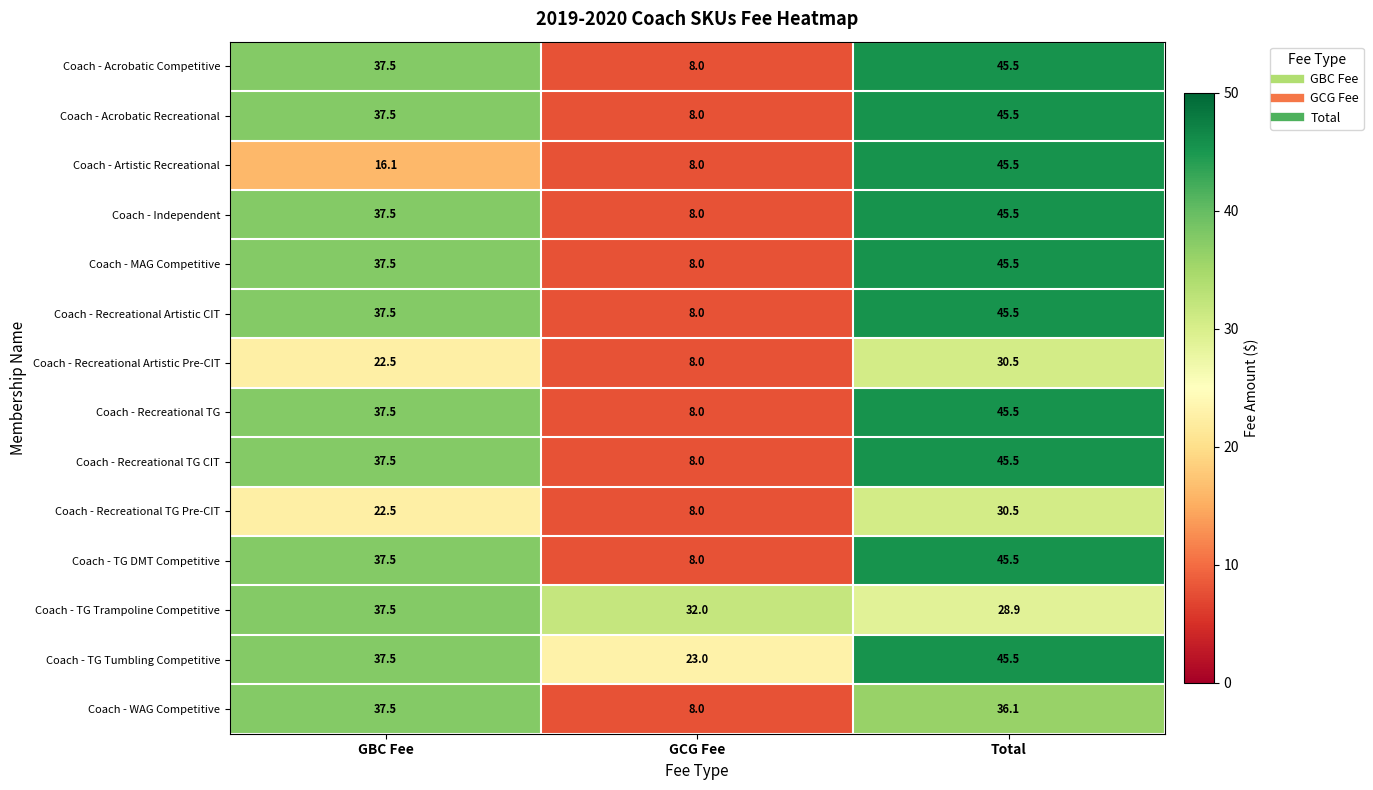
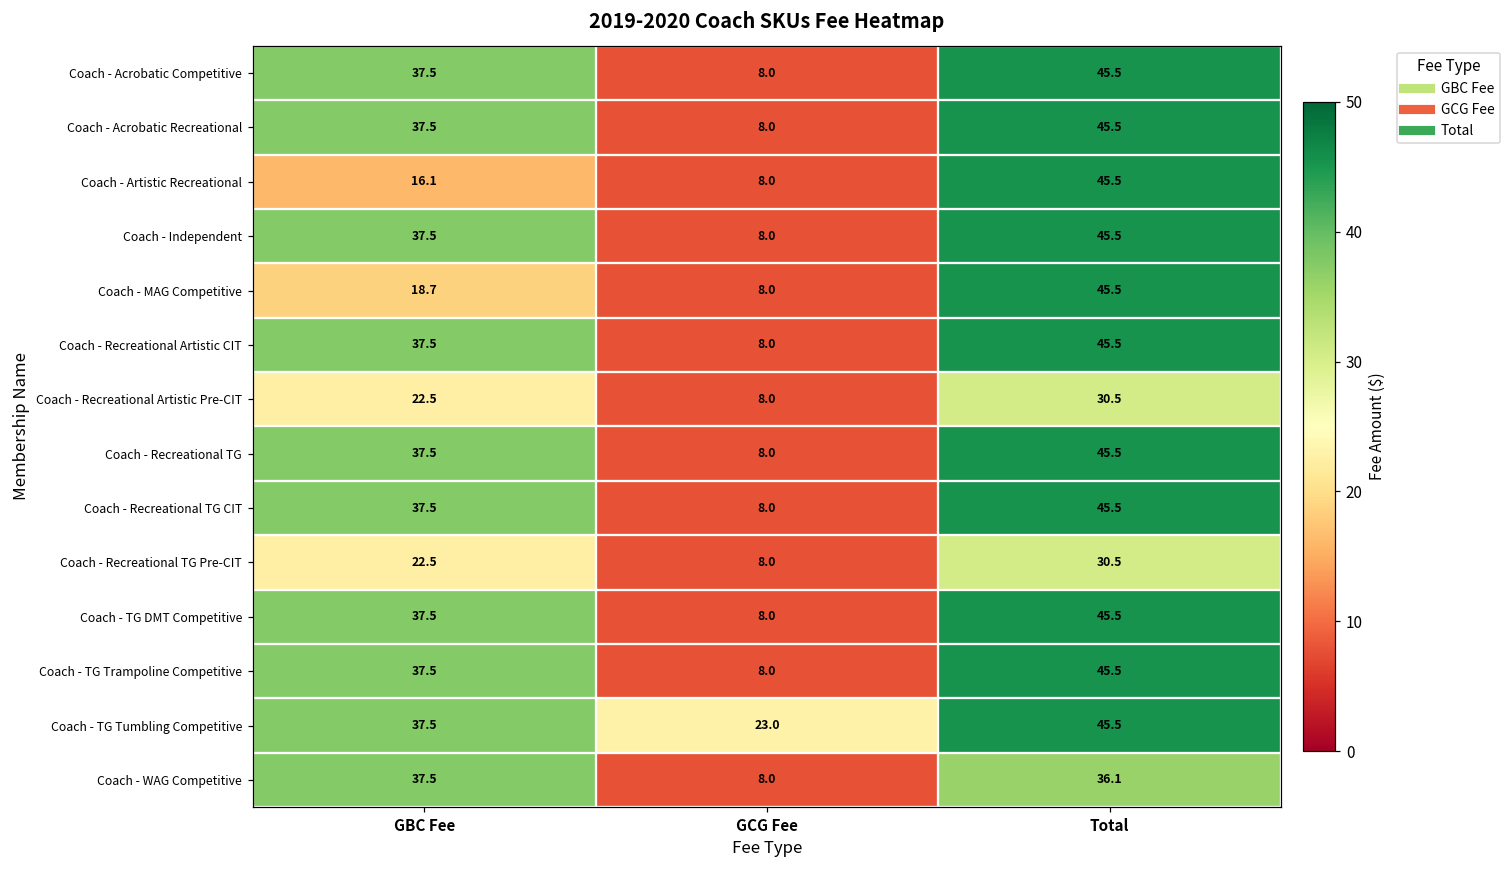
Coach - MAG Competitive, GBC Fee: 37.5 -> 18.7
Coach - TG Trampoline Competitive, GCG Fee: 32.0 -> 8.0
Coach - TG Trampoline Competitive, Total: 28.9 -> 45.5
